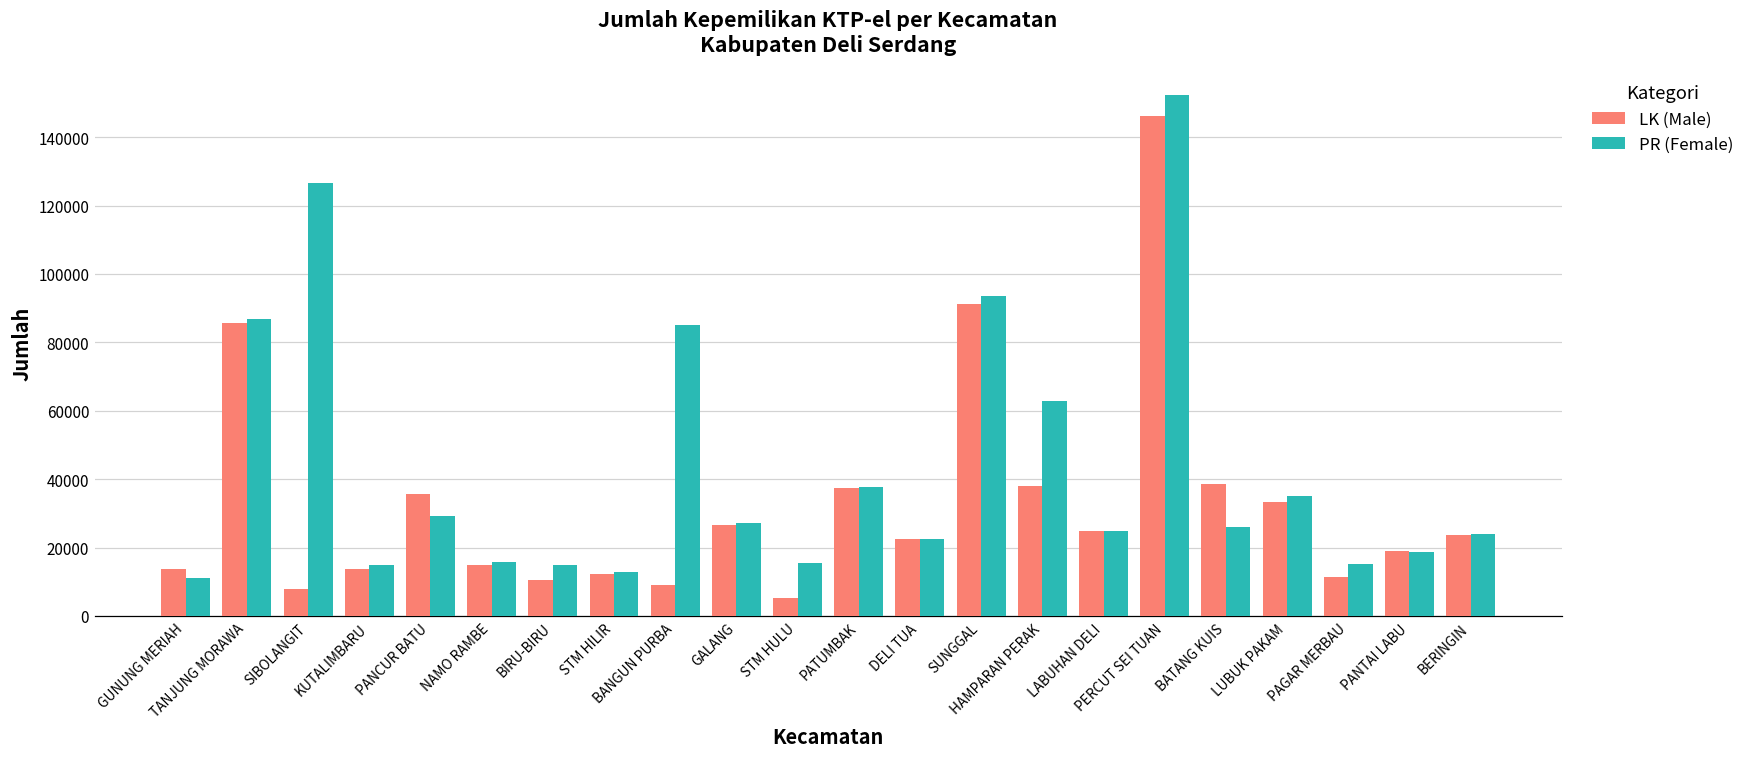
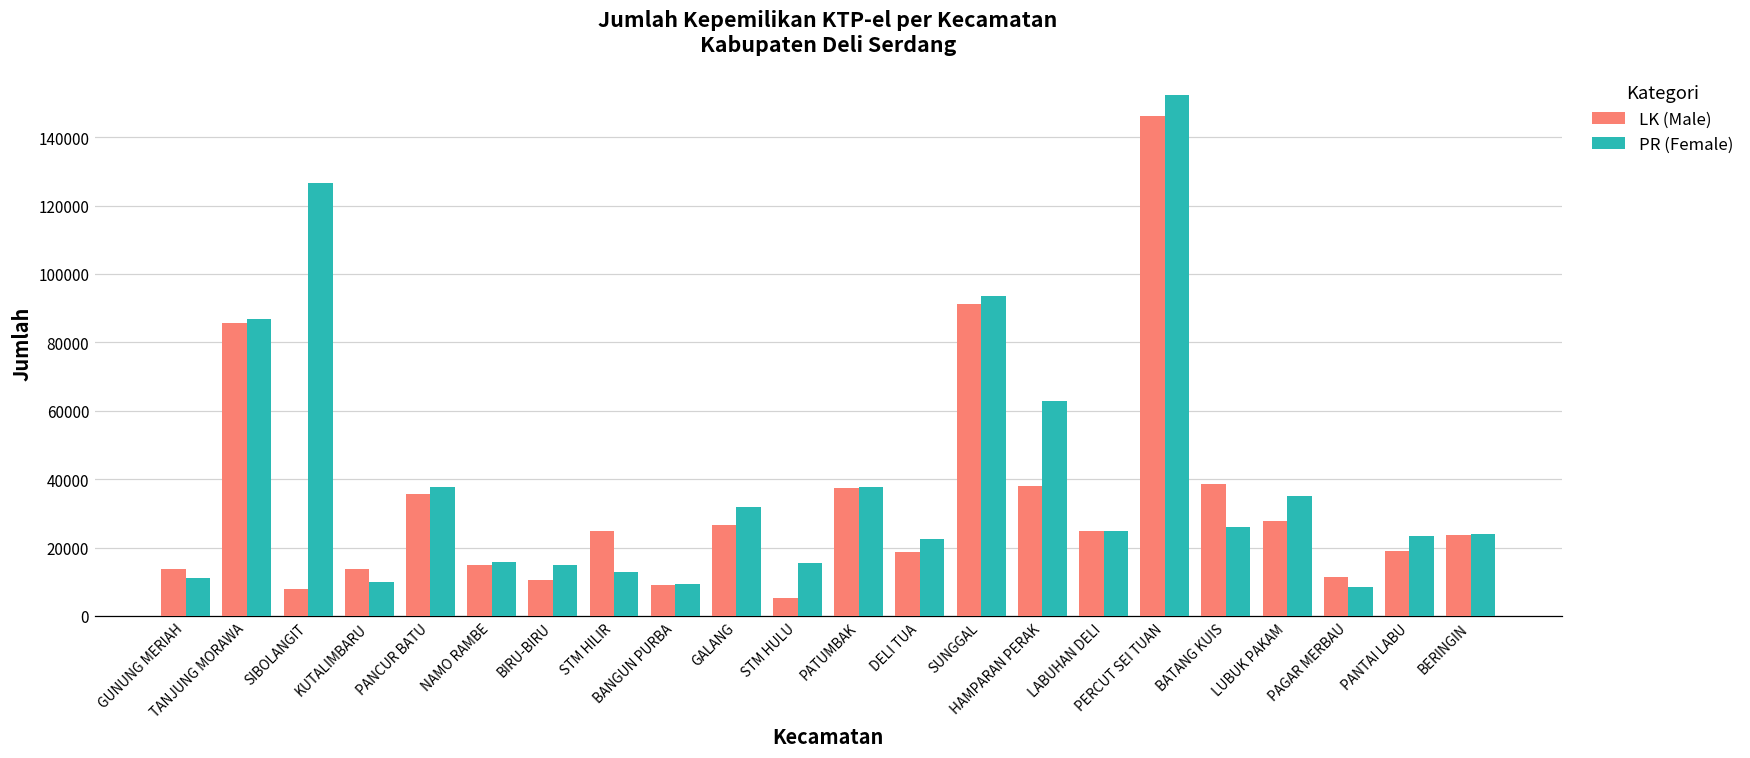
PR (Female), KUTALIMBARU: 15000 -> 10000
PR (Female), PANCUR BATU: 29000 -> 38000
LK (Male), STM HILIR: 12000 -> 25000
PR (Female), BANGUN PURBA: 85000 -> 9000
PR (Female), GALANG: 27000 -> 32000
LK (Male), DELI TUA: 23000 -> 19000
LK (Male), LUBUK PAKAM: 33000 -> 28000
PR (Female), PAGAR MERBAU: 15000 -> 9000
PR (Female), PANTAI LABU: 19000 -> 24000
